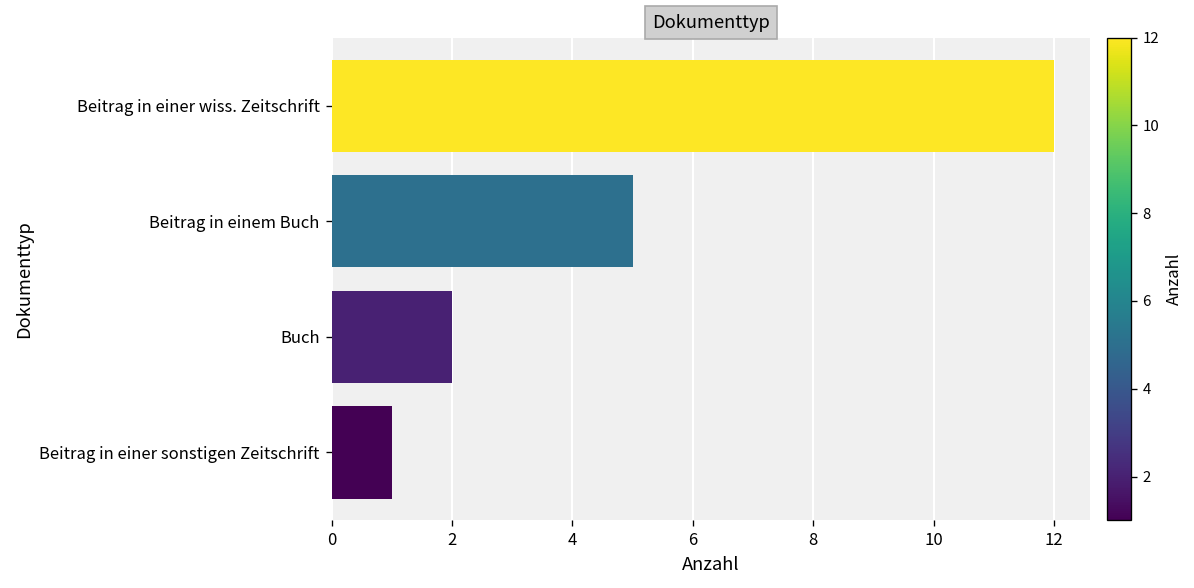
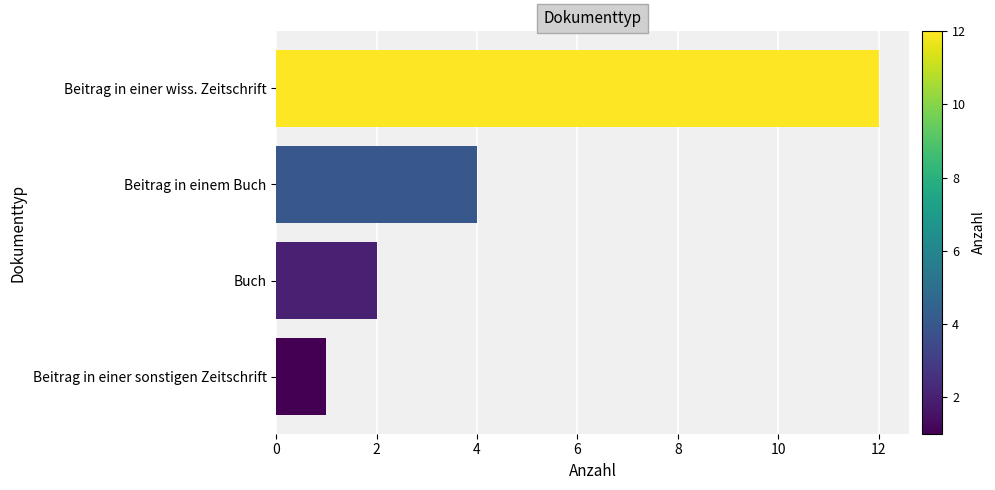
Beitrag in einem Buch: 5 -> 4
